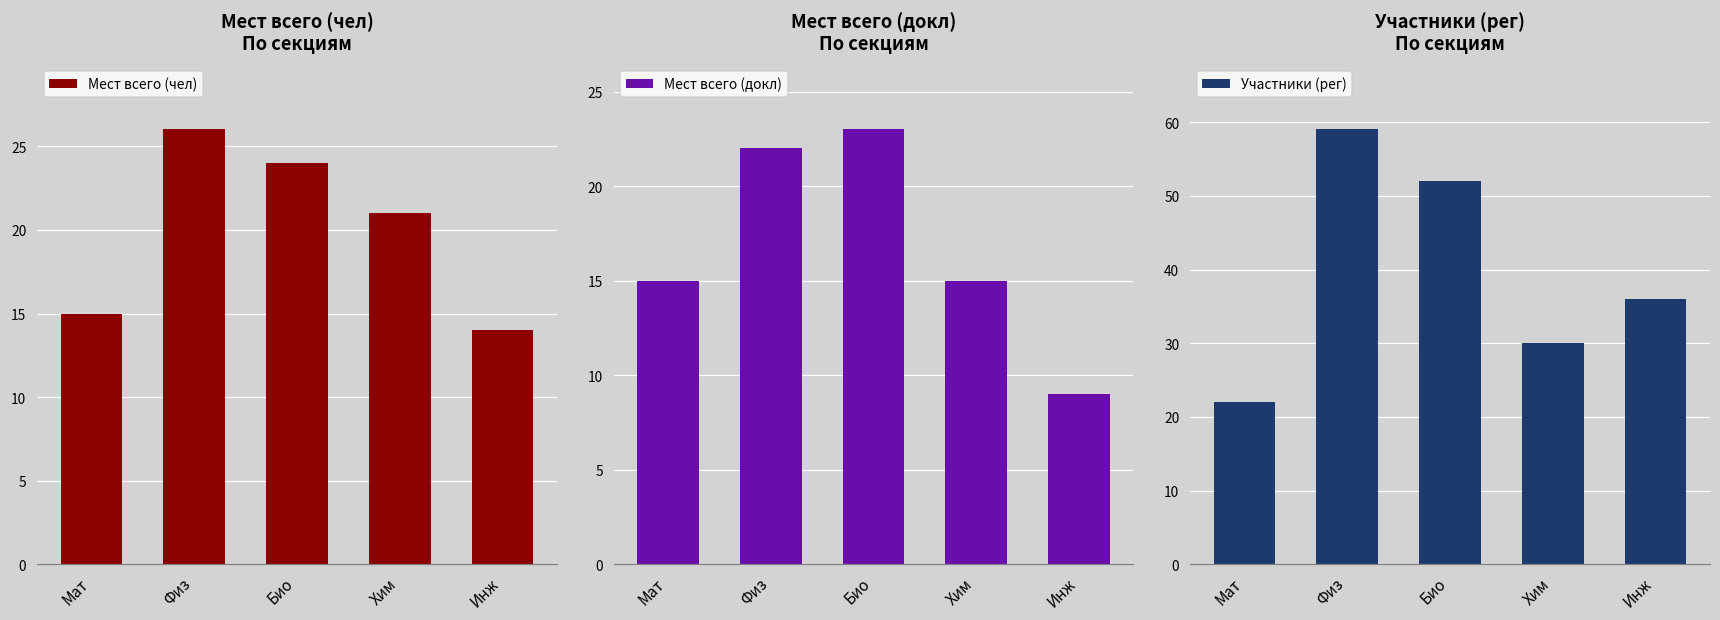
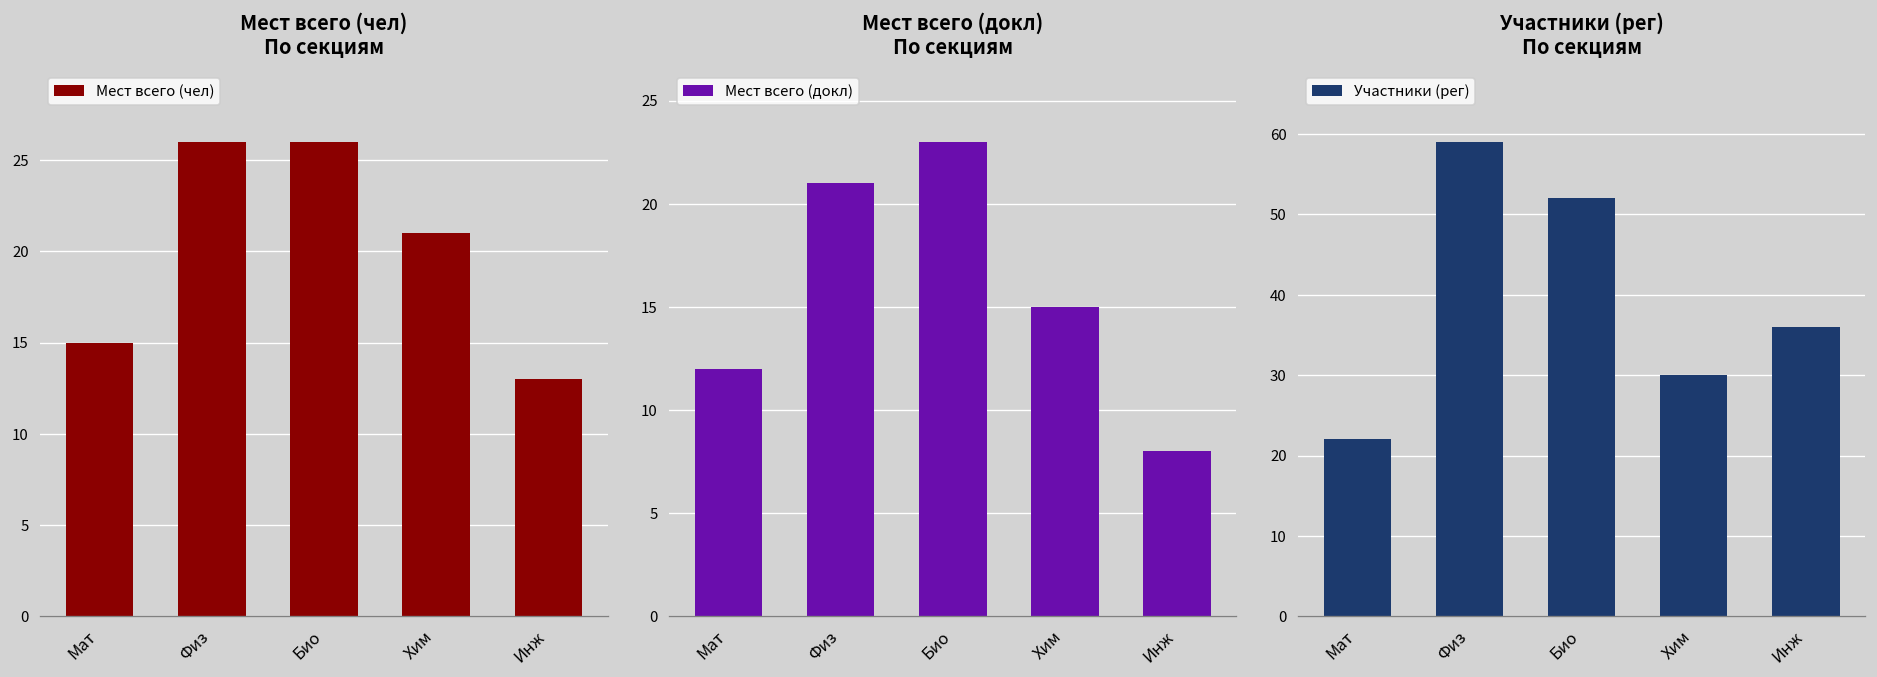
Мест всего (чел) По секциям, Био: 24 -> 26
Мест всего (чел) По секциям, Инж: 14 -> 13
Мест всего (докл) По секциям, Мат: 15 -> 12
Мест всего (докл) По секциям, Физ: 22 -> 21
Мест всего (докл) По секциям, Инж: 9 -> 8
